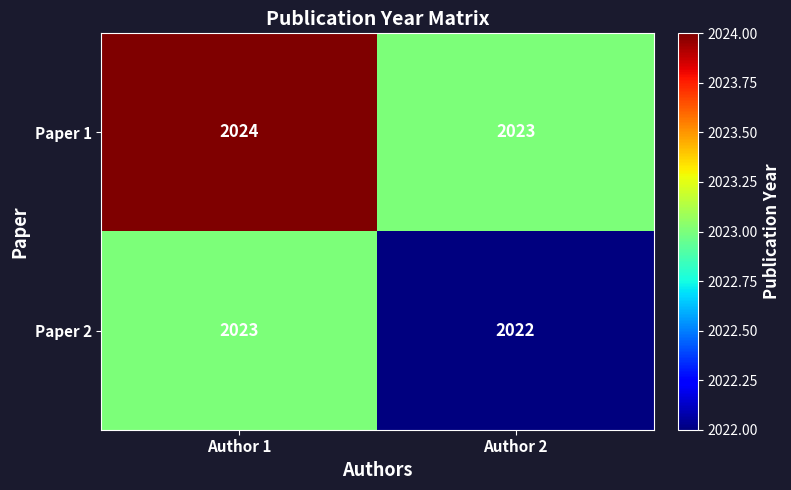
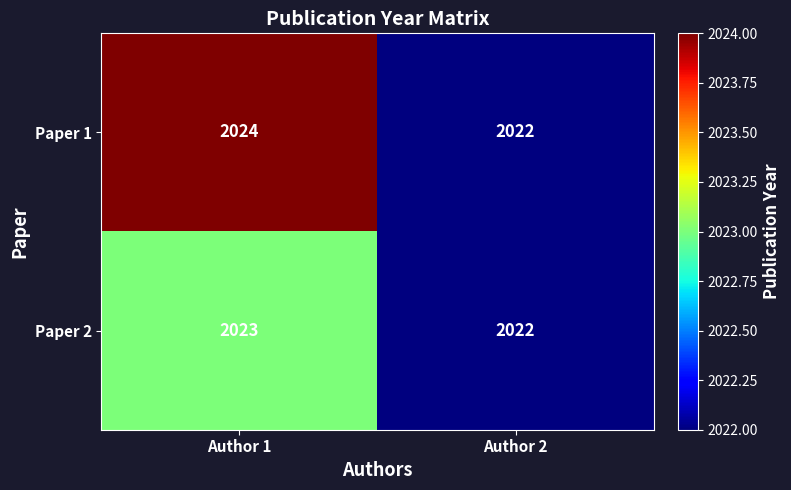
Paper 1, Author 2: 2023 -> 2022
